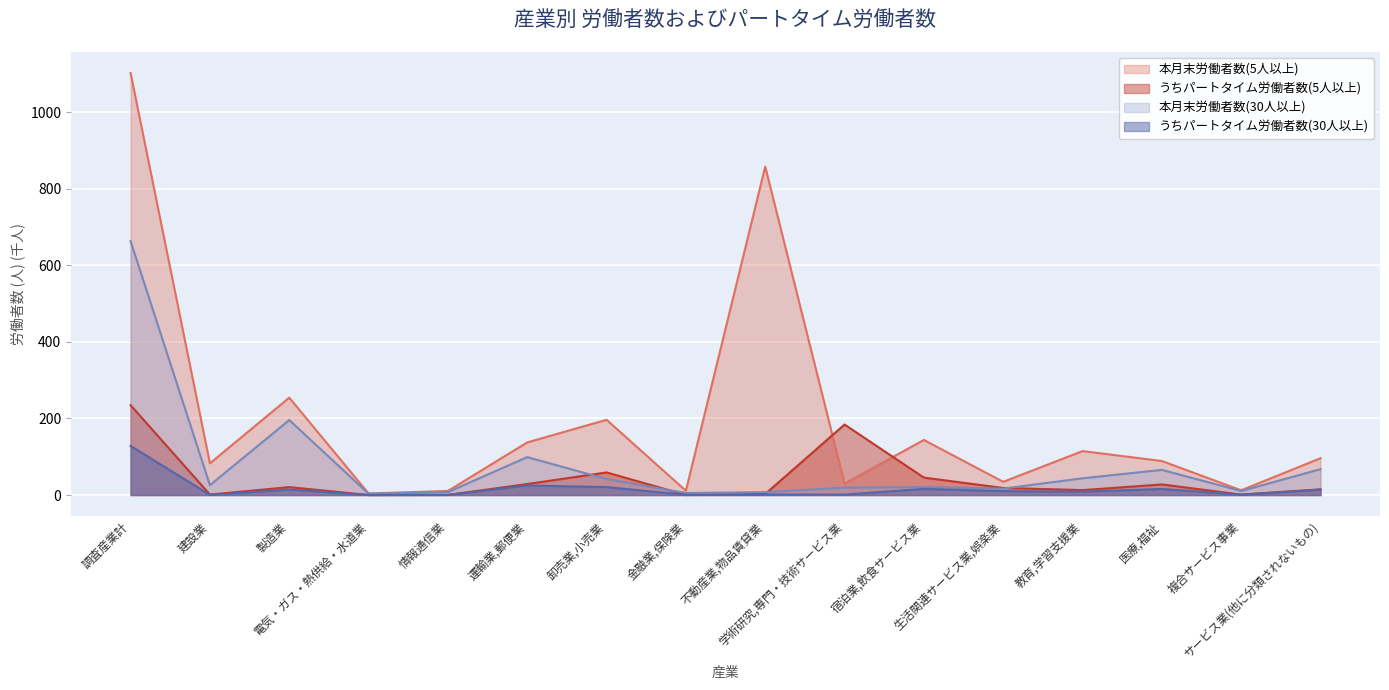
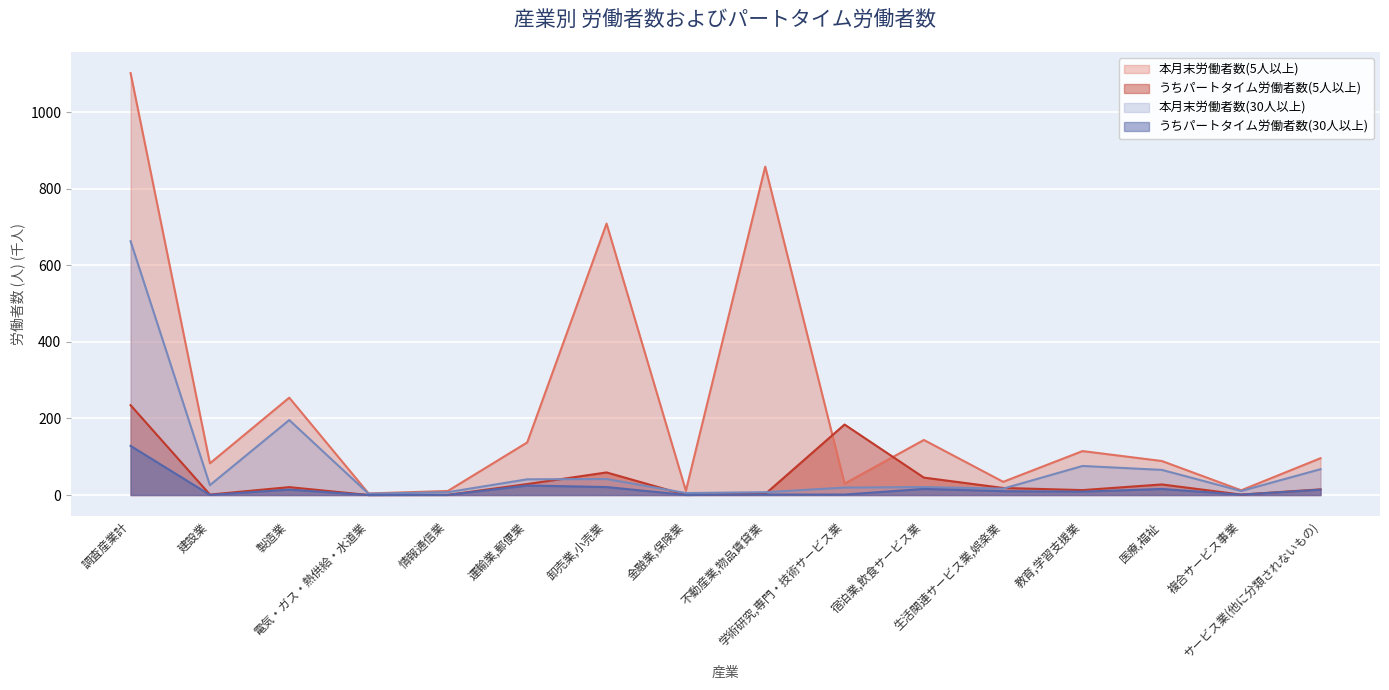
本月末労働者数(30人以上), 運輸業,郵便業: 100 -> 40
本月末労働者数(5人以上), 卸売業,小売業: 200 -> 710
本月末労働者数(30人以上), 教育,学習支援業: 40 -> 80
